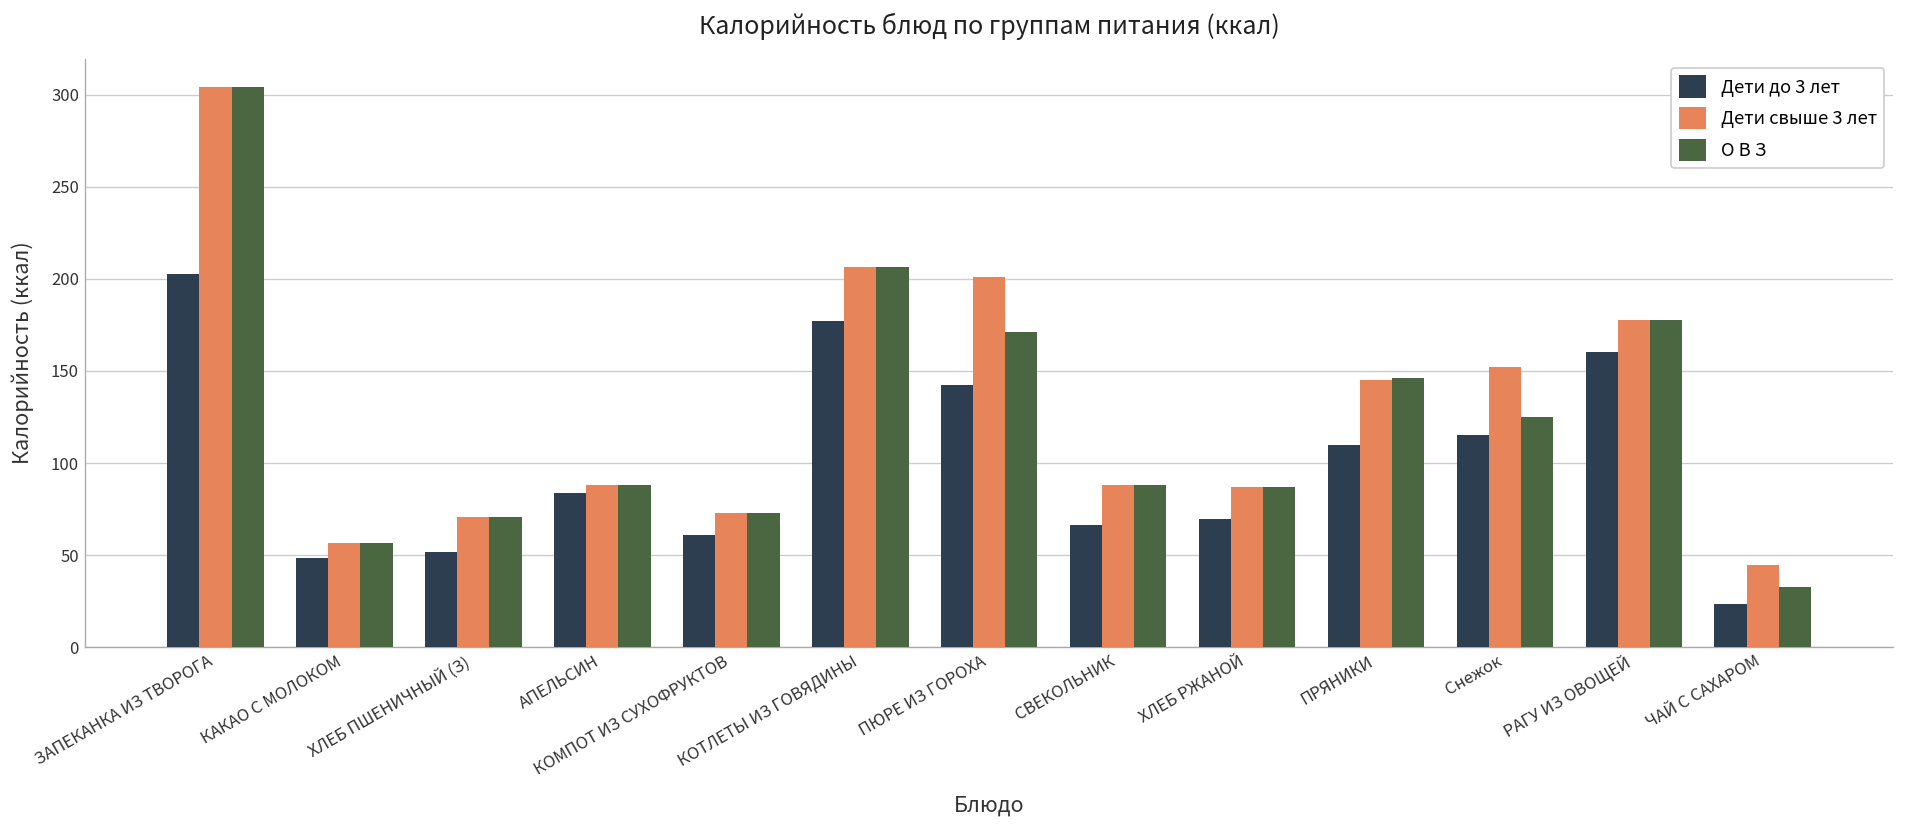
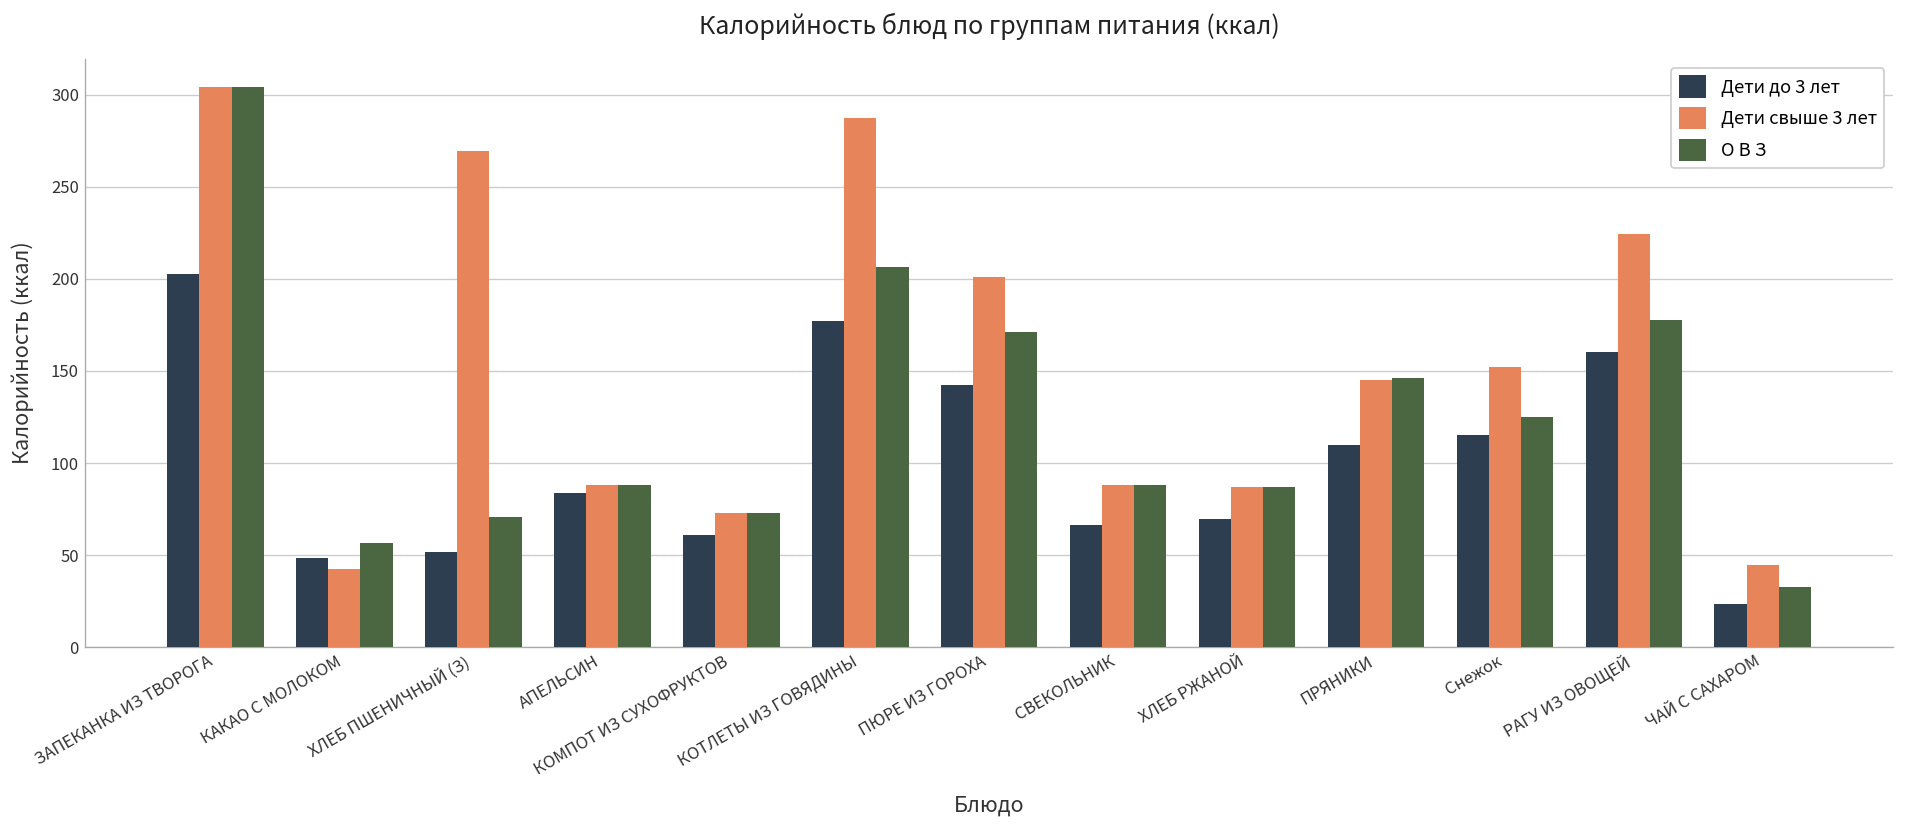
Дети свыше 3 лет, КАКАО С МОЛОКОМ: 57 -> 43
Дети свыше 3 лет, ХЛЕБ ПШЕНИЧНЫЙ (З): 71 -> 270
Дети свыше 3 лет, КОТЛЕТЫ ИЗ ГОВЯДИНЫ: 207 -> 287
Дети свыше 3 лет, РАГУ ИЗ ОВОЩЕЙ: 178 -> 224
